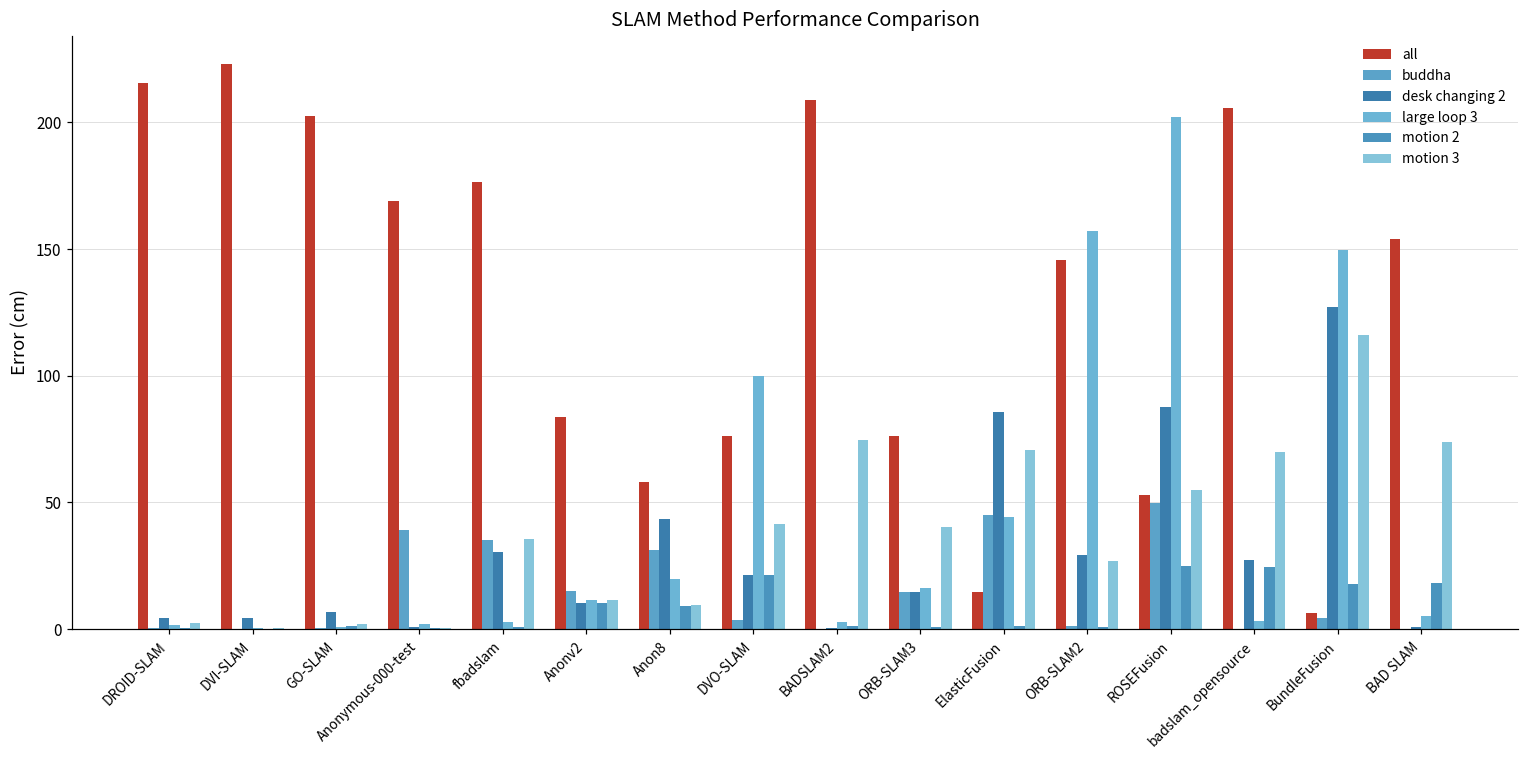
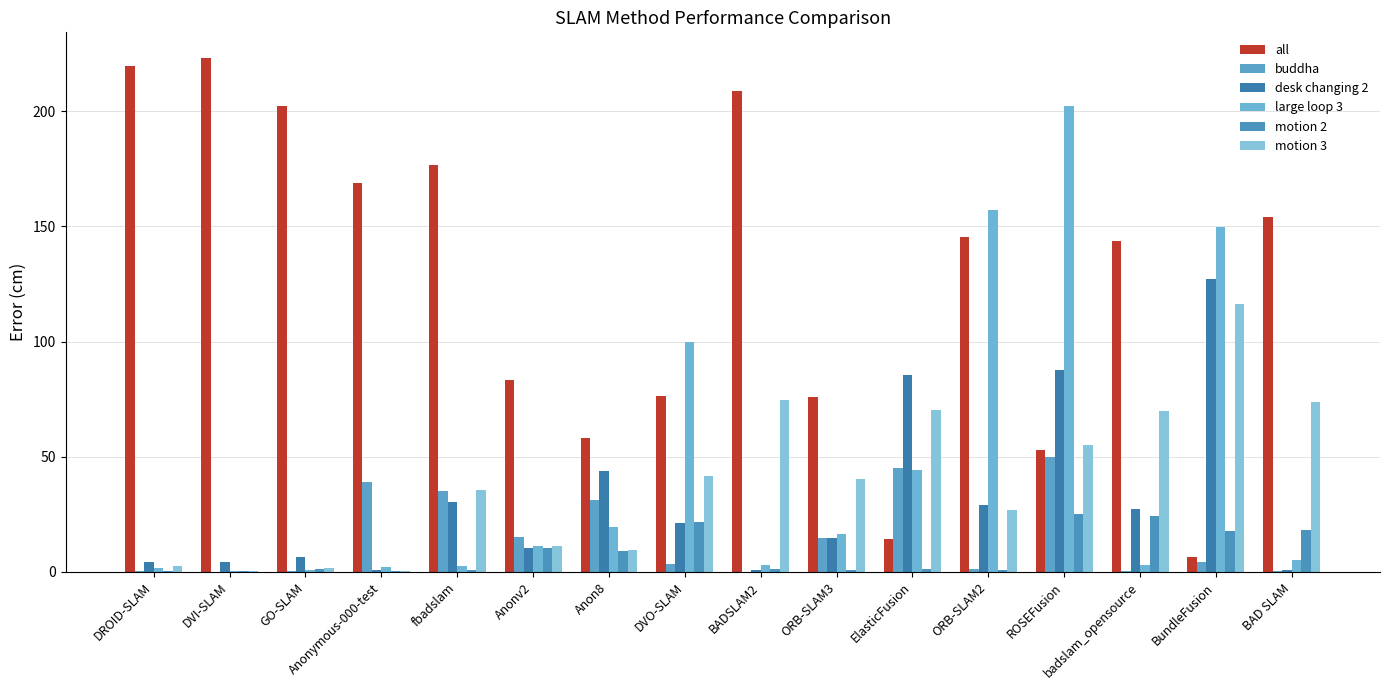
all, DROID-SLAM: 215 -> 220
all, badslam_opensource: 206 -> 144
